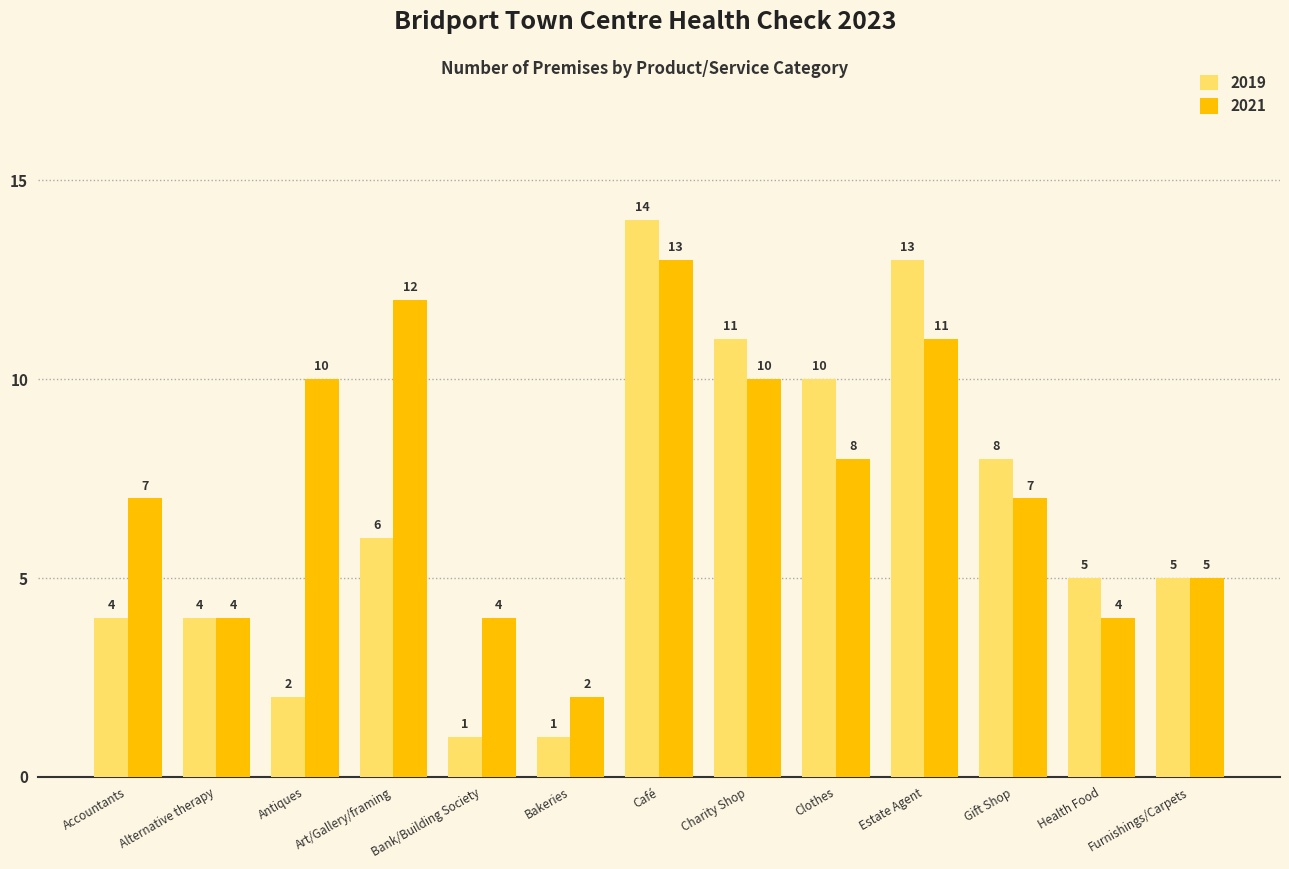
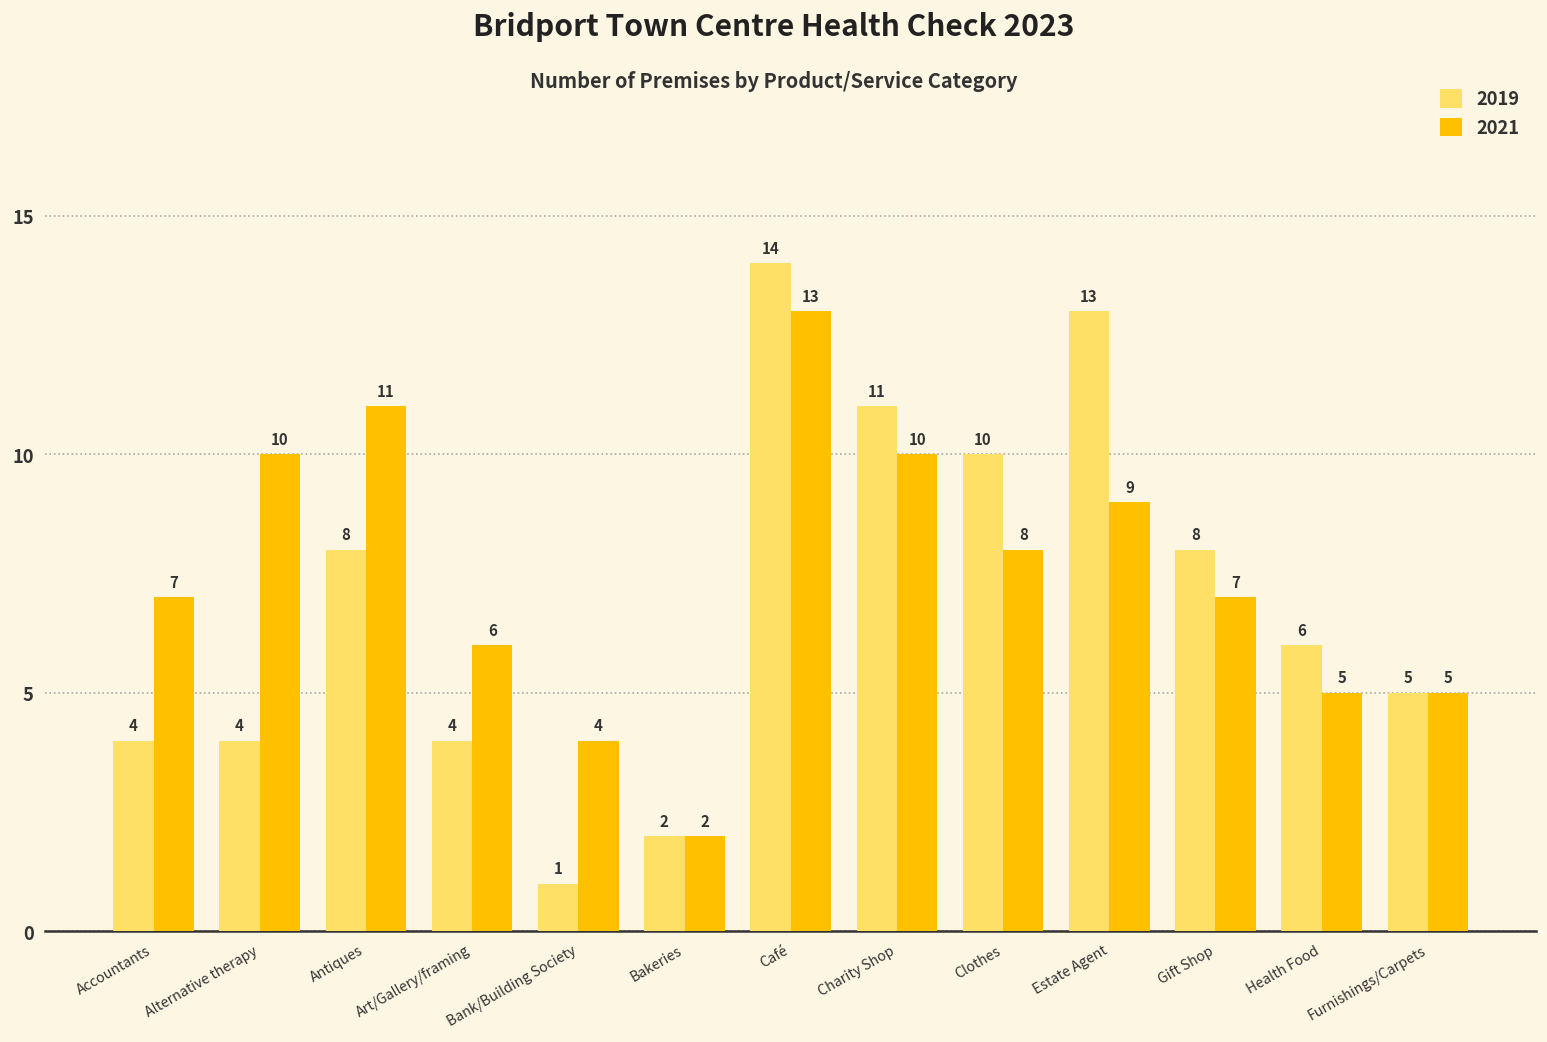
2021, Alternative therapy: 4 -> 10
2019, Antiques: 2 -> 8
2021, Antiques: 10 -> 11
2019, Art/Gallery/framing: 6 -> 4
2021, Art/Gallery/framing: 12 -> 6
2019, Bakeries: 1 -> 2
2021, Estate Agent: 11 -> 9
2019, Health Food: 5 -> 6
2021, Health Food: 4 -> 5
